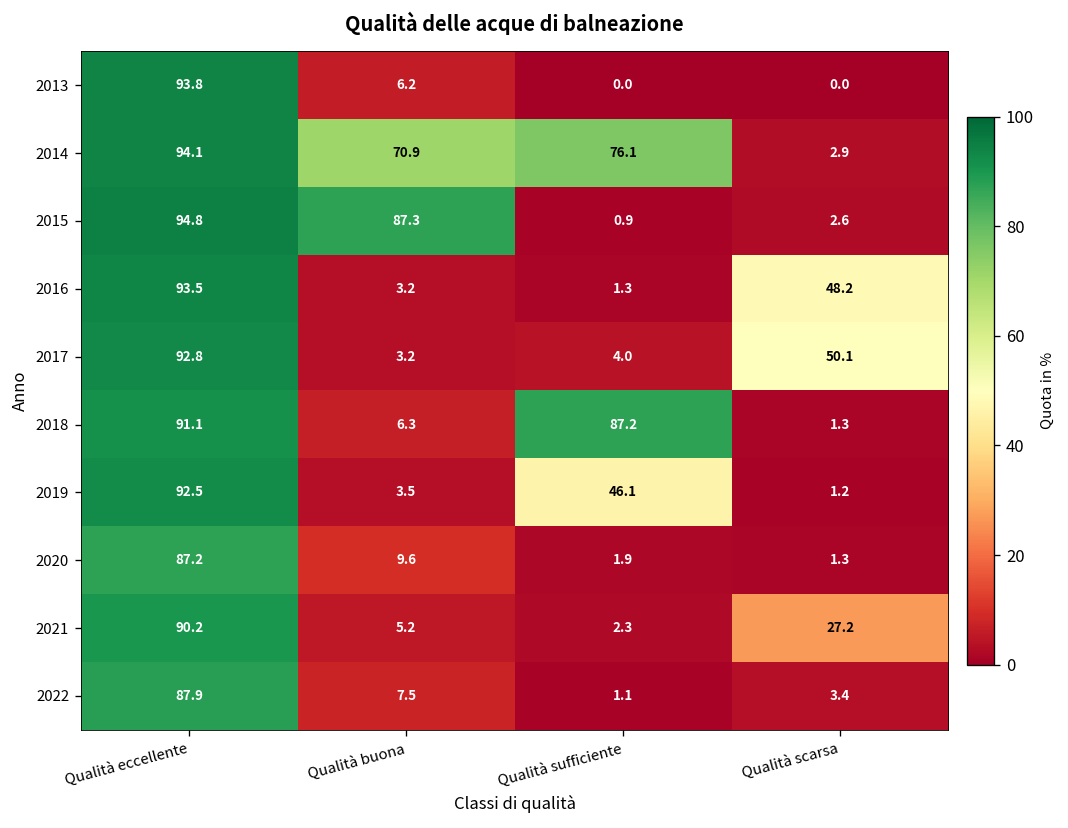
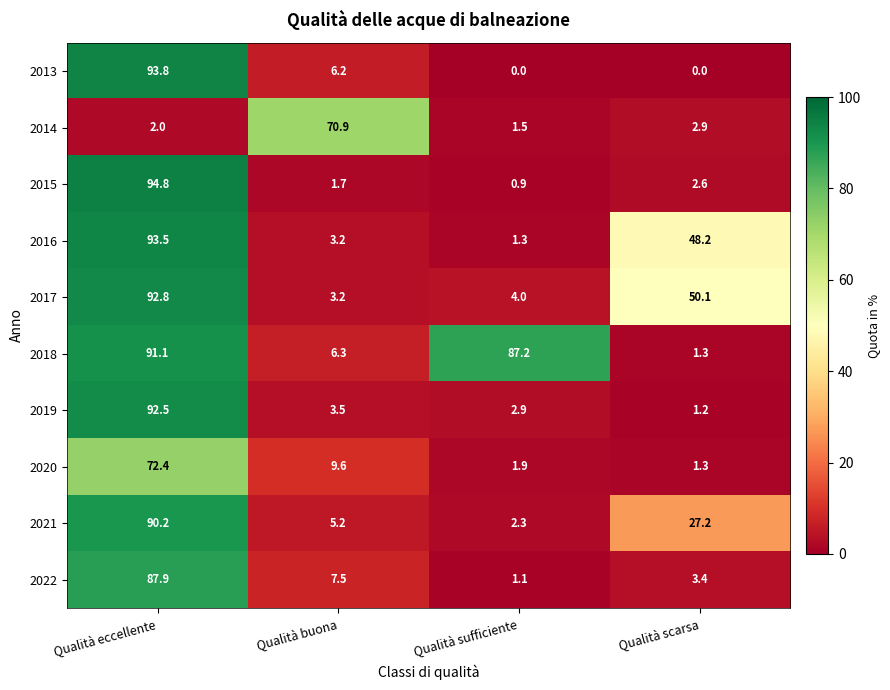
2014, Qualità eccellente: 94.1 -> 2.0
2014, Qualità sufficiente: 76.1 -> 1.5
2015, Qualità buona: 87.3 -> 1.7
2019, Qualità sufficiente: 46.1 -> 2.9
2020, Qualità eccellente: 87.2 -> 72.4
